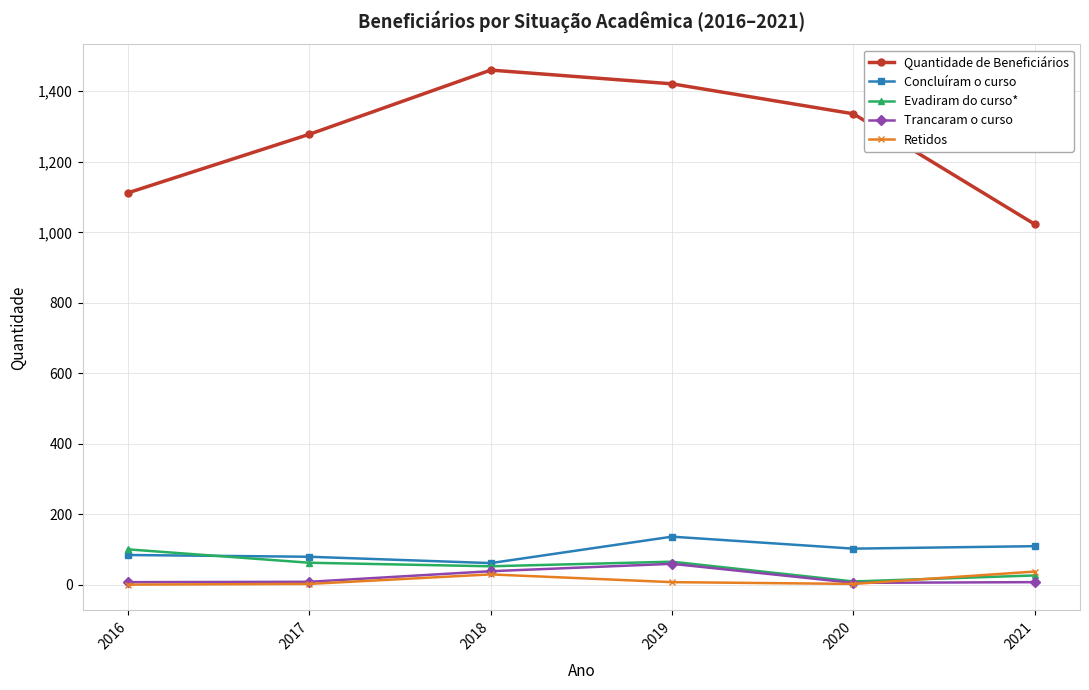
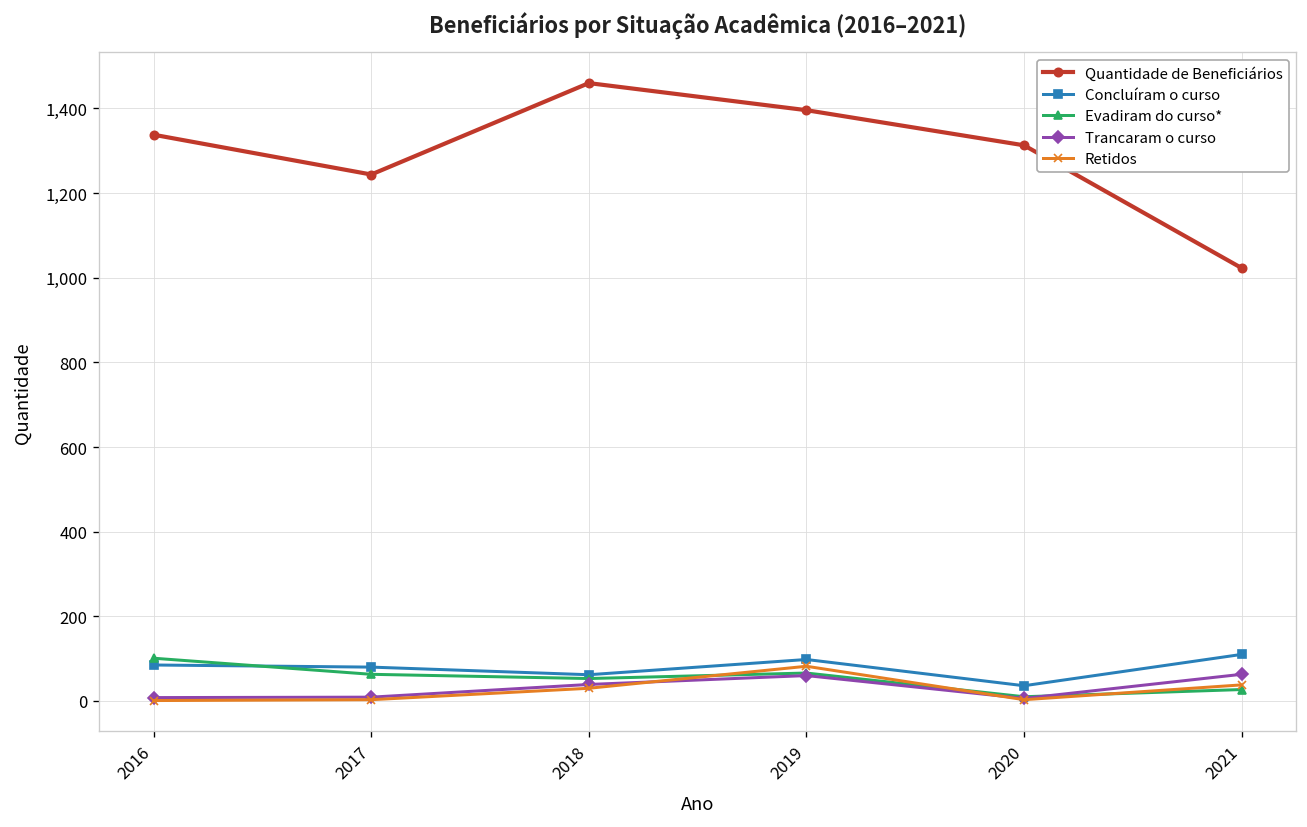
Quantidade de Beneficiários, 2016: 1,110 -> 1,340
Quantidade de Beneficiários, 2017: 1,280 -> 1,240
Quantidade de Beneficiários, 2019: 1,420 -> 1,400
Concluíram o curso, 2019: 140 -> 100
Retidos, 2019: 10 -> 80
Quantidade de Beneficiários, 2020: 1,340 -> 1,310
Concluíram o curso, 2020: 100 -> 40
Trancaram o curso, 2021: 10 -> 60
